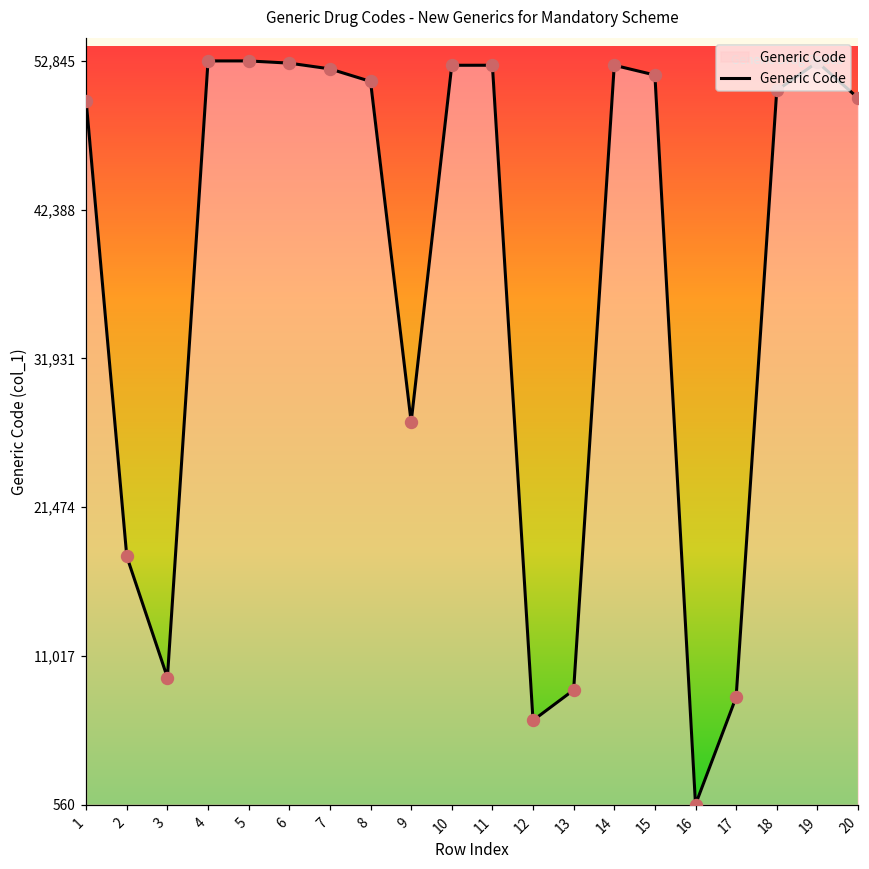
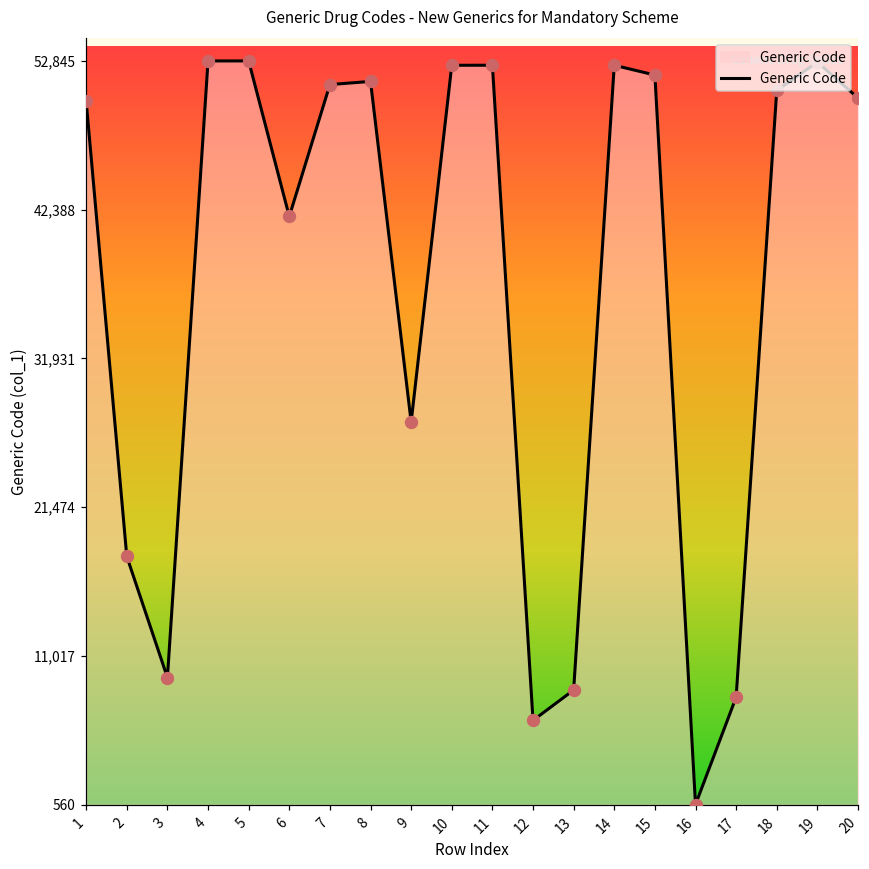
6: 52,700 -> 41,900
7: 52,300 -> 51,200
